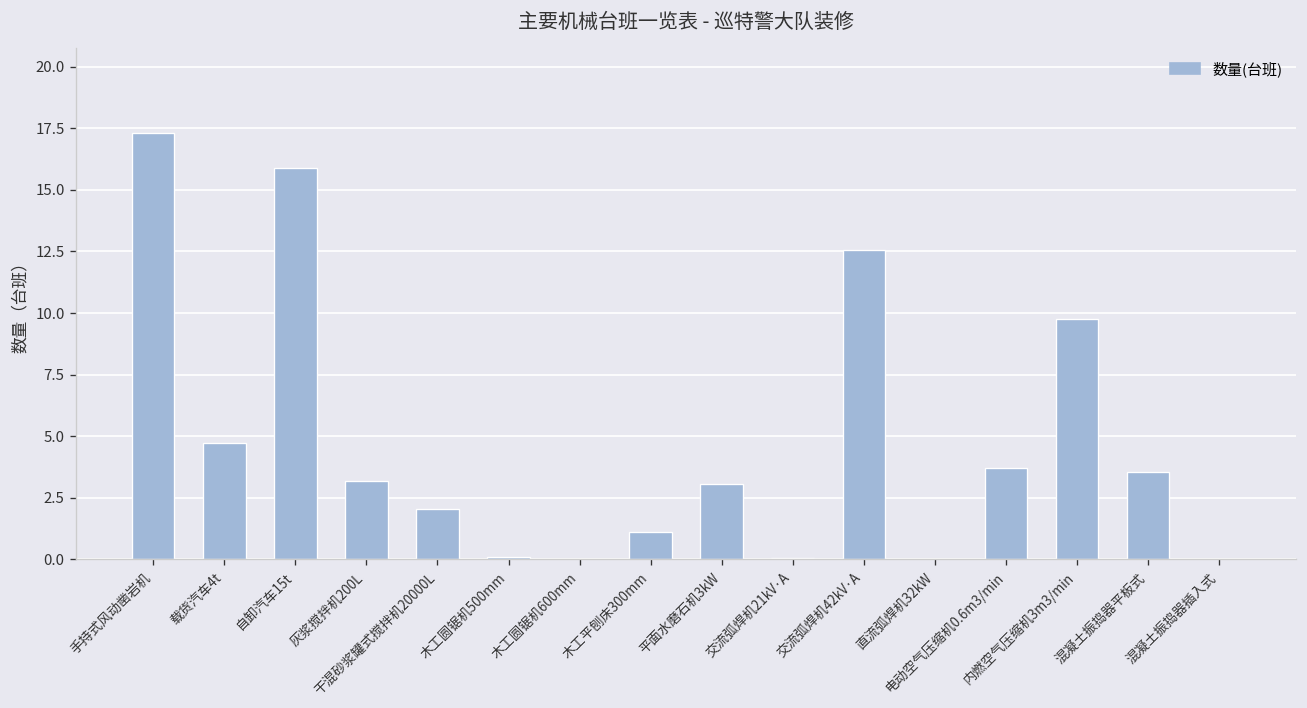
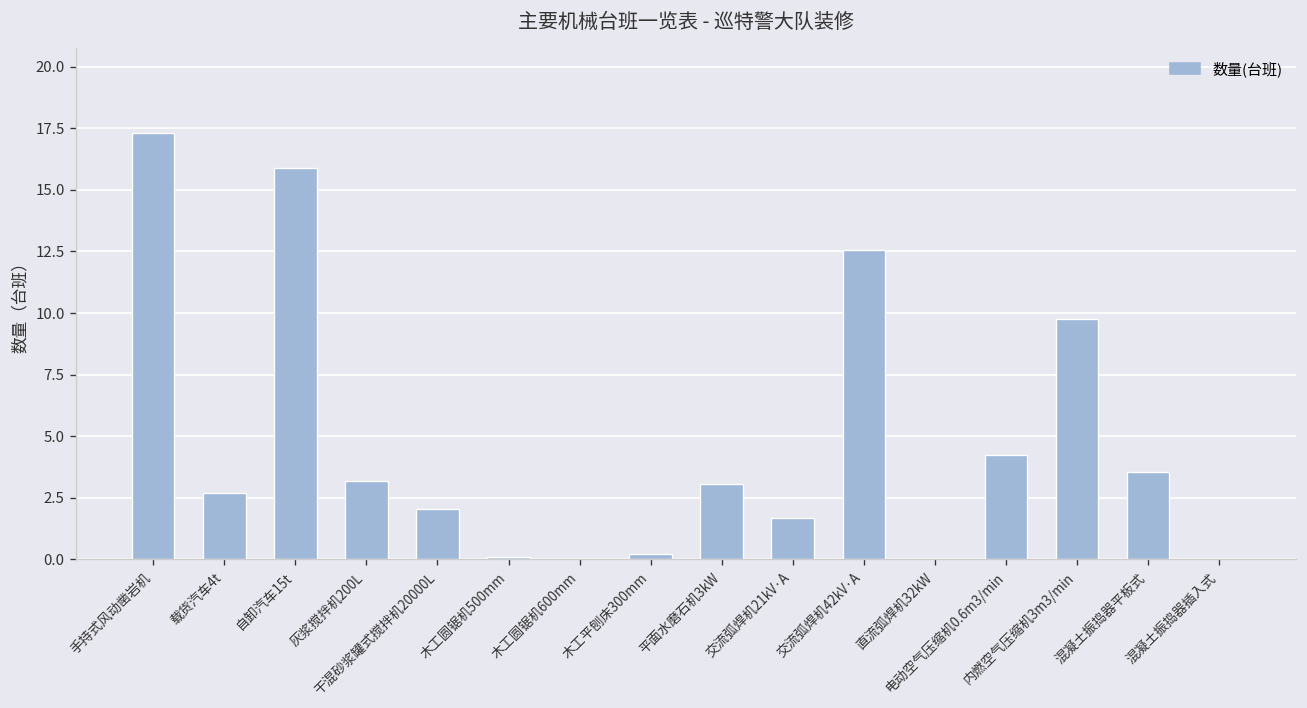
载货汽车4t: 4.7 -> 2.7
木工平刨床300mm: 1.1 -> 0.2
交流弧焊机21kV·A: 0.1 -> 1.7
电动空气压缩机0.6m3/min: 3.7 -> 4.2
